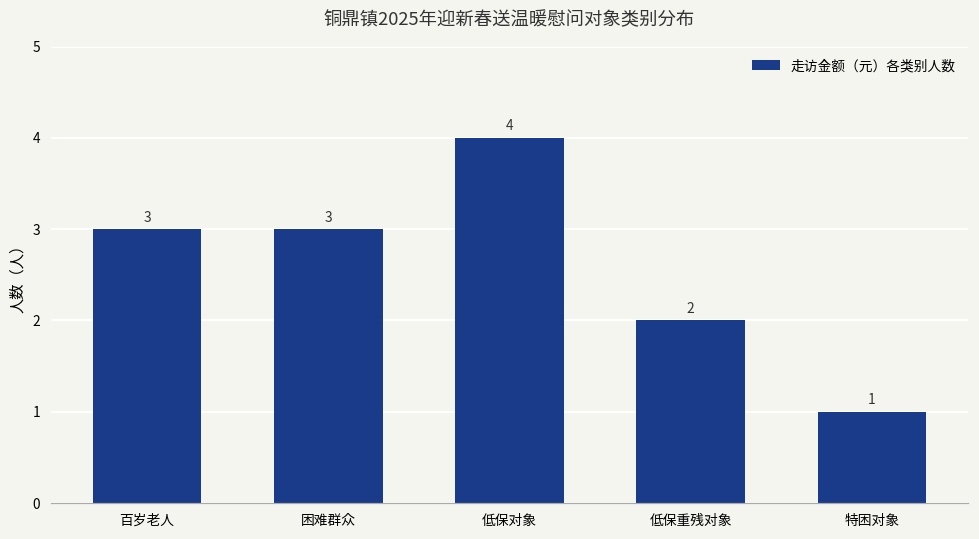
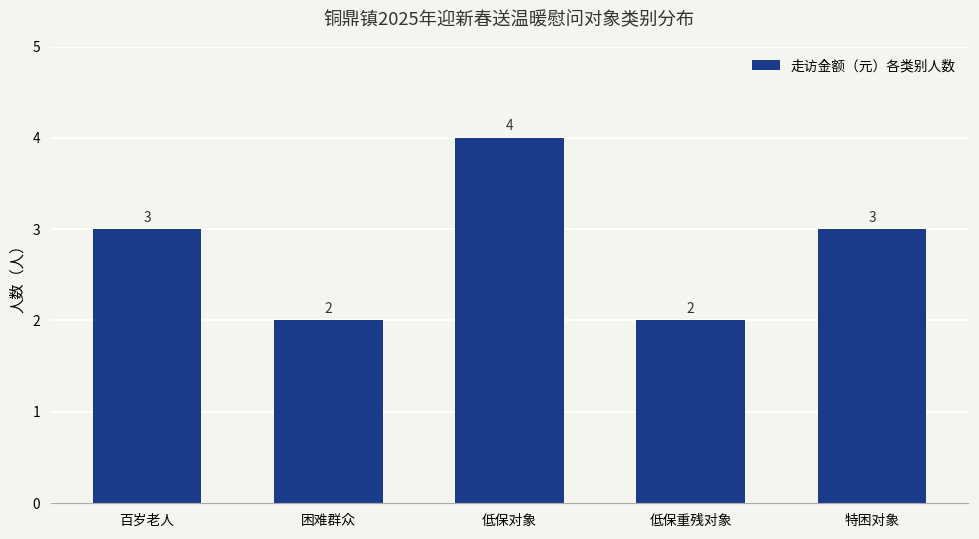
困难群众: 3 -> 2
特困对象: 1 -> 3
